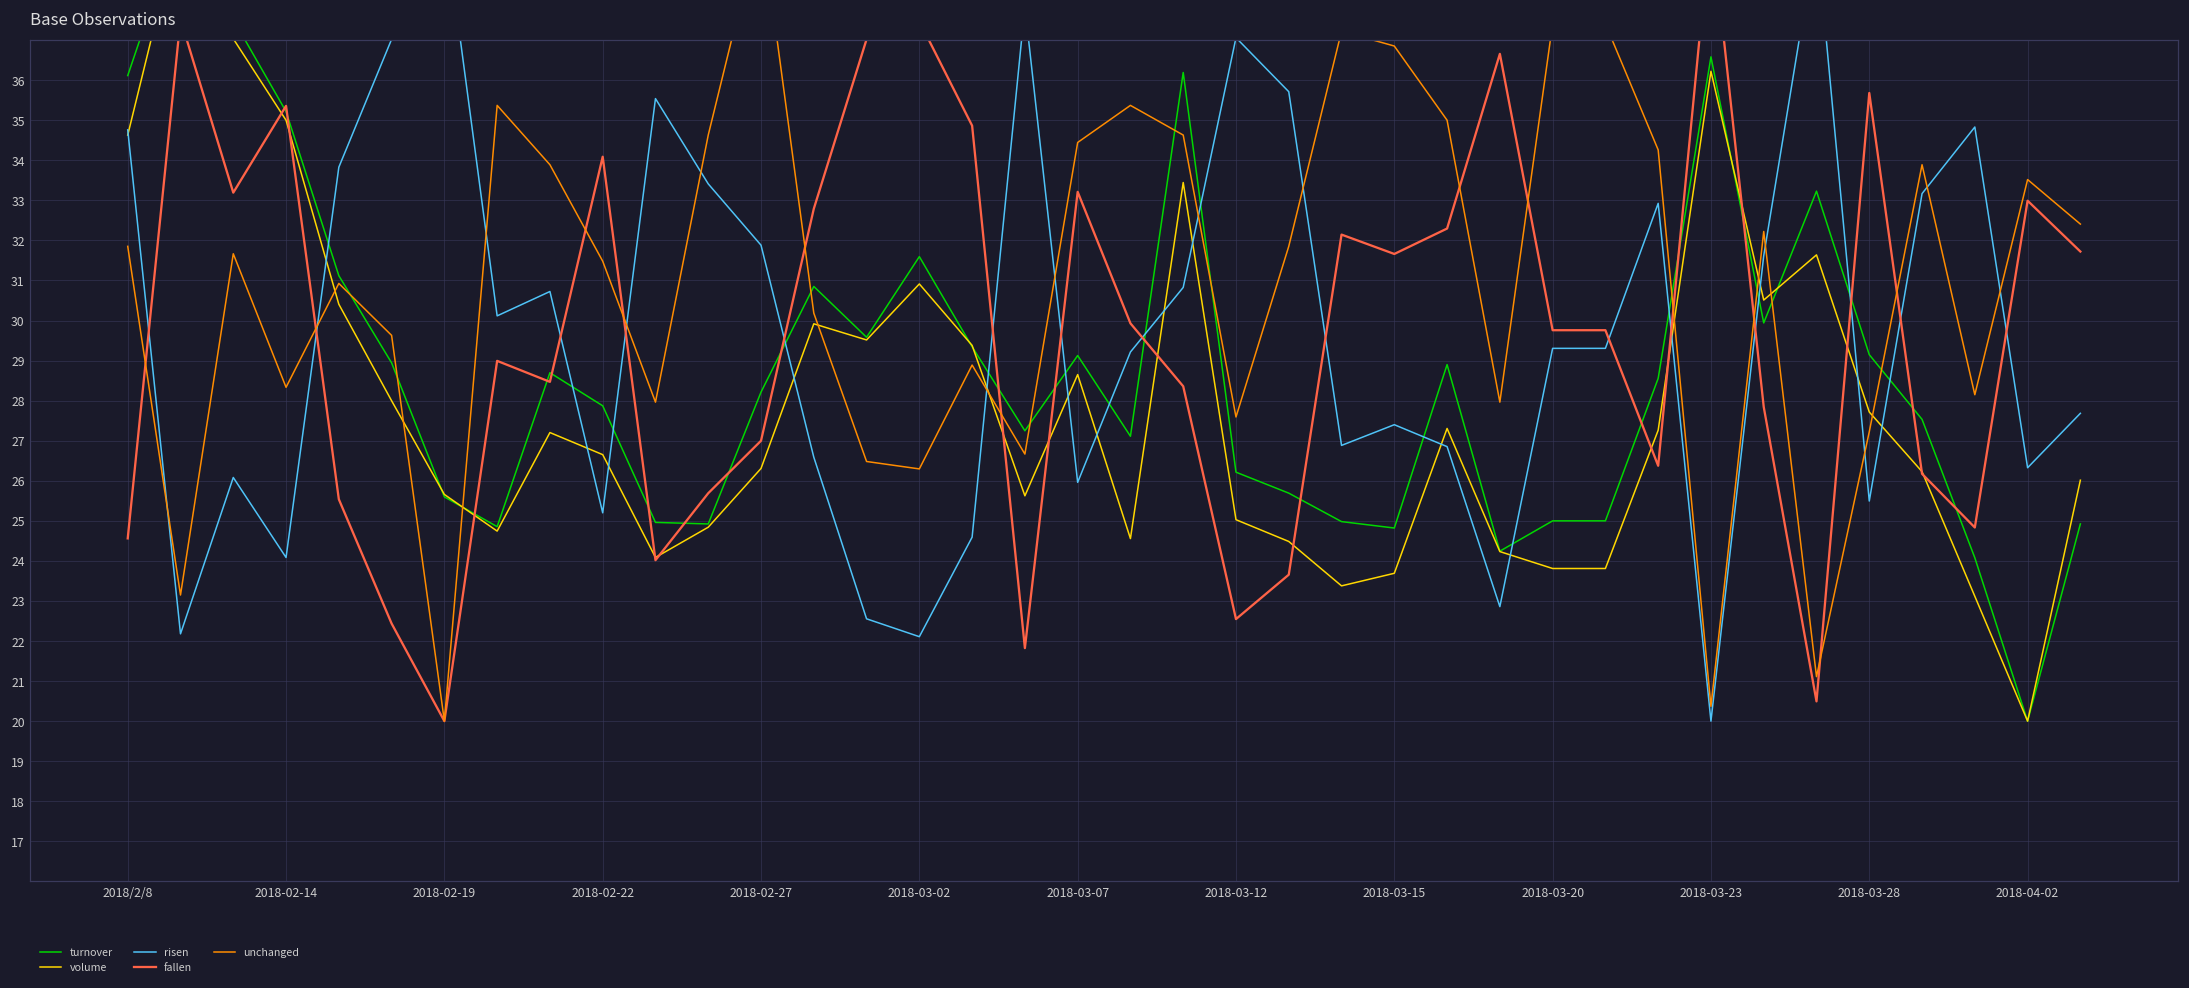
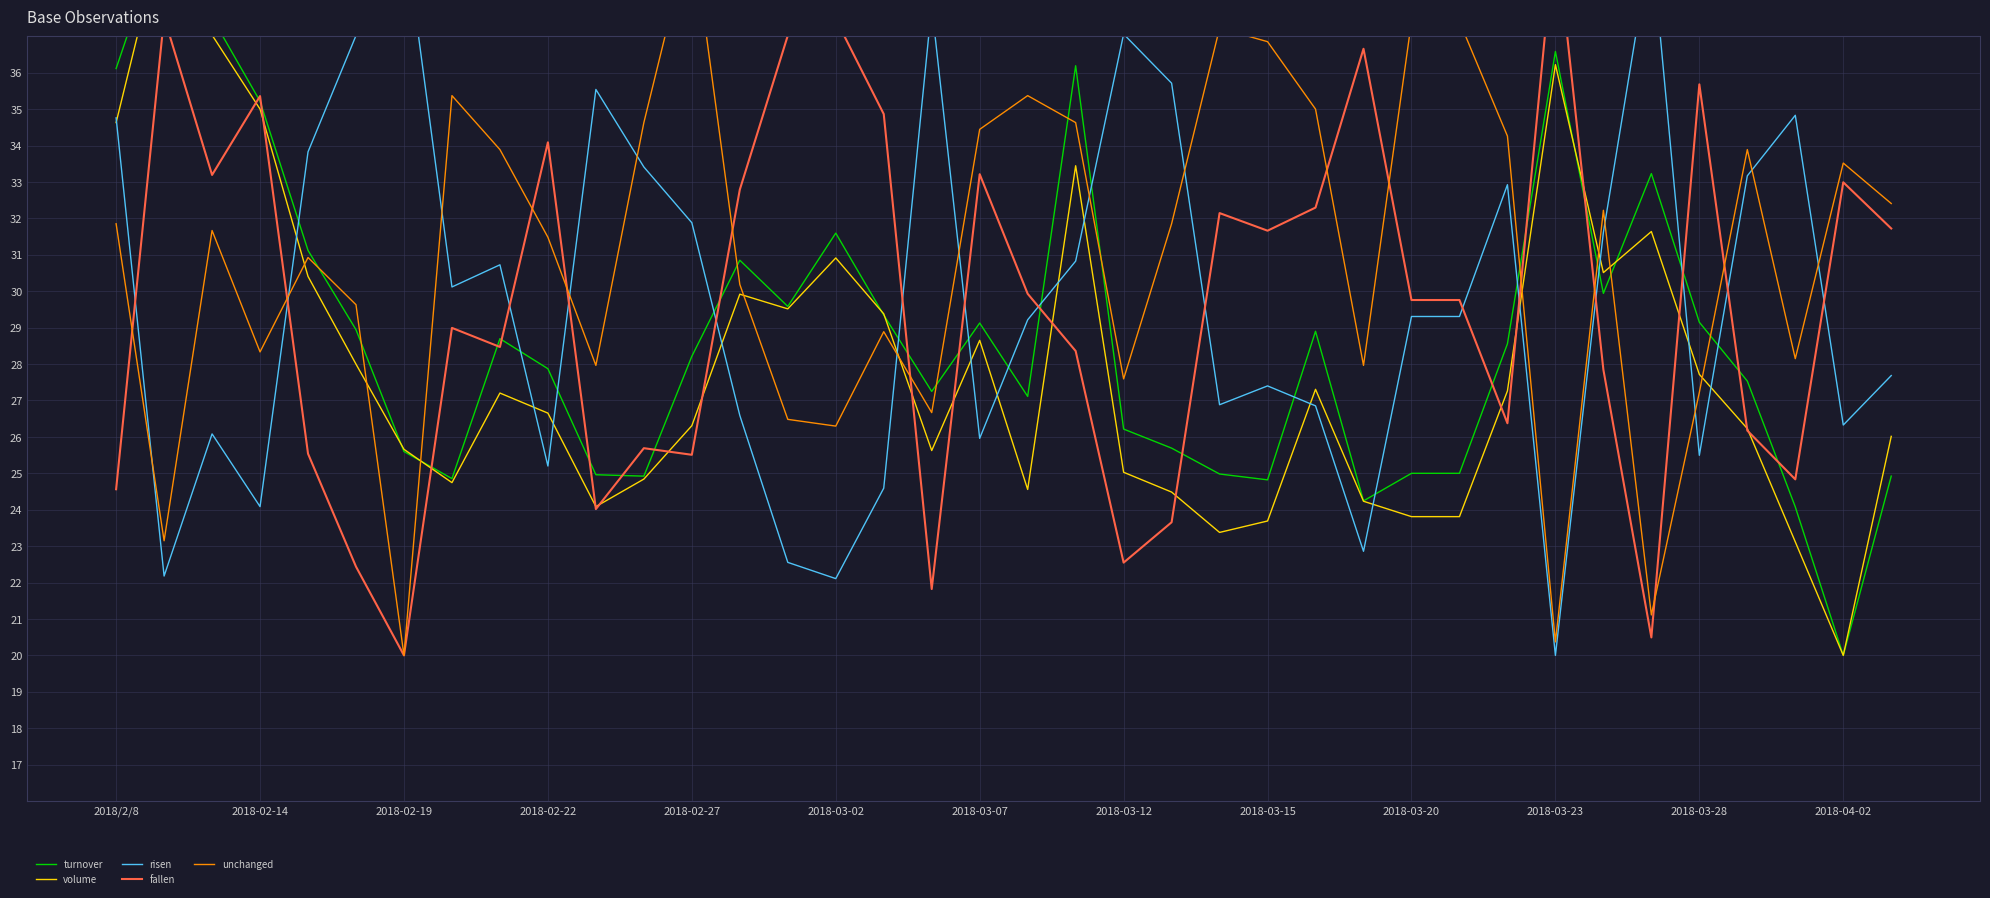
fallen, 2018-02-27: 27.0 -> 25.5
